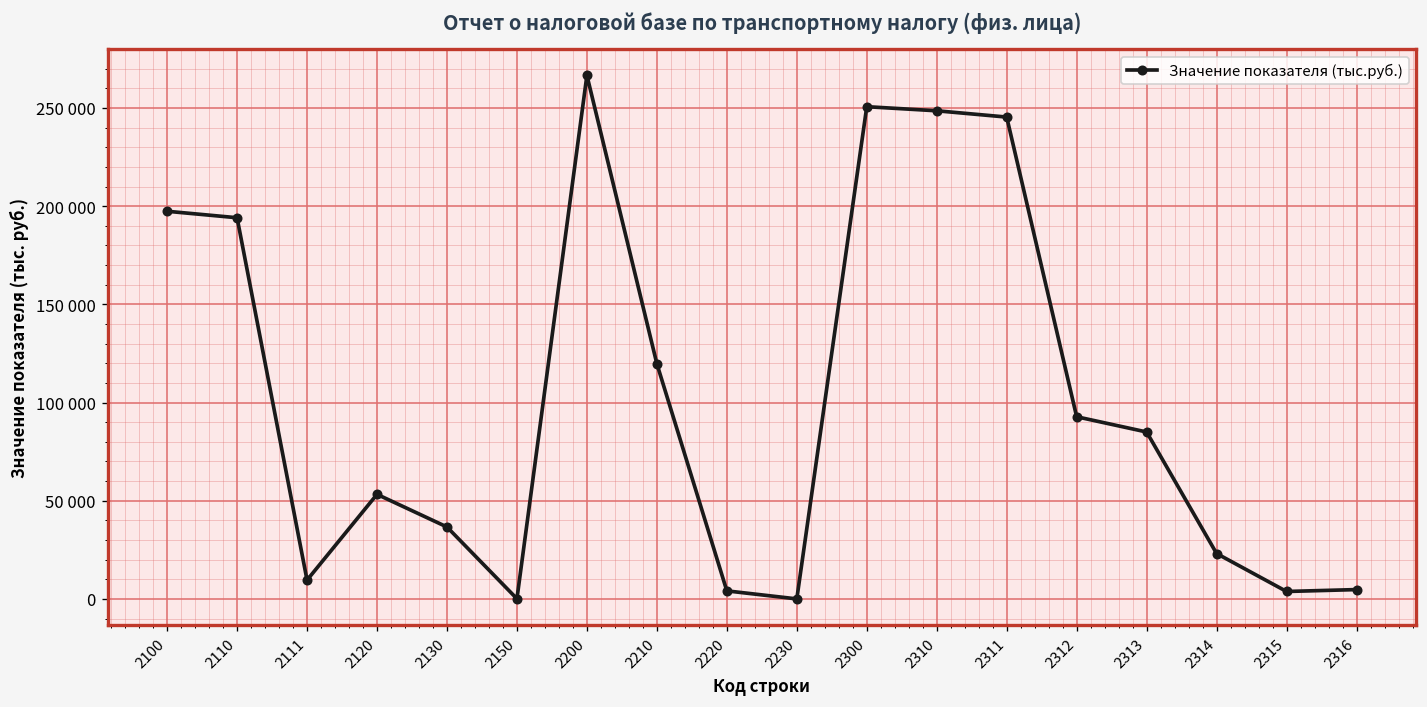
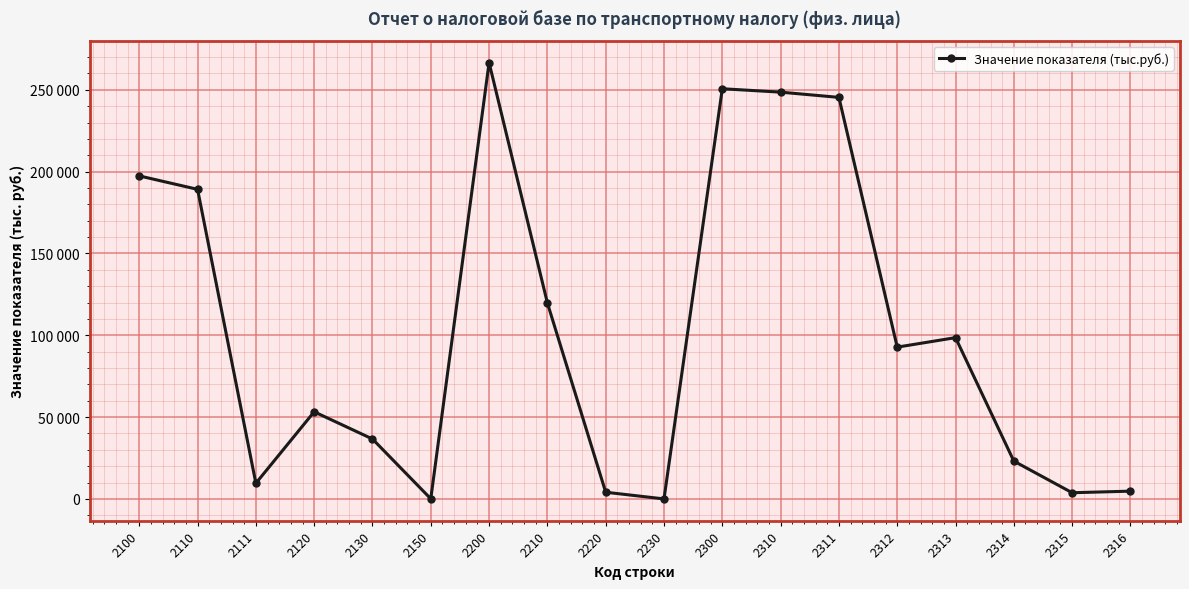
2110: 194000 -> 189000
2313: 85000 -> 99000
